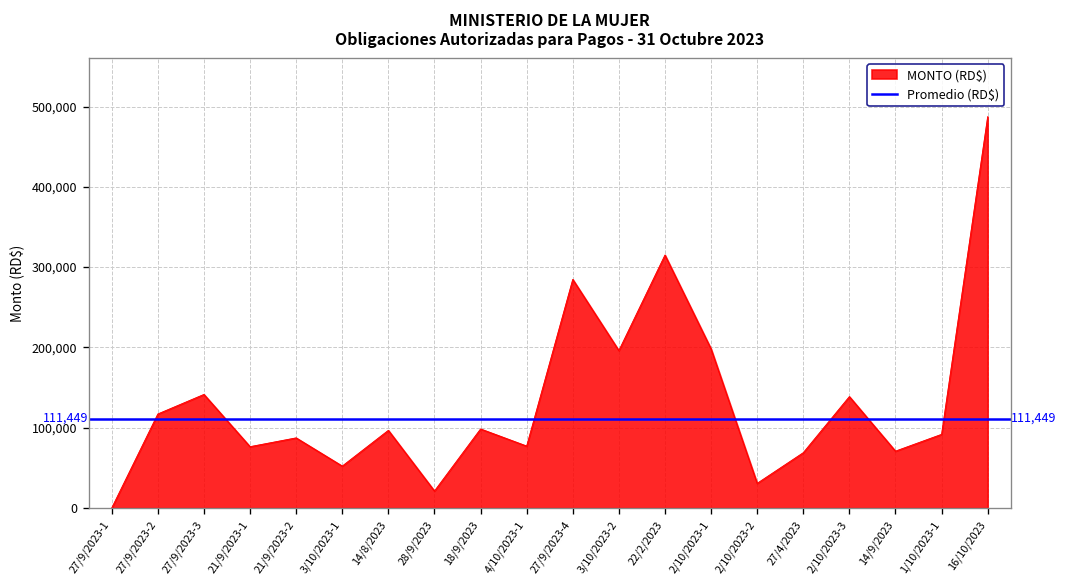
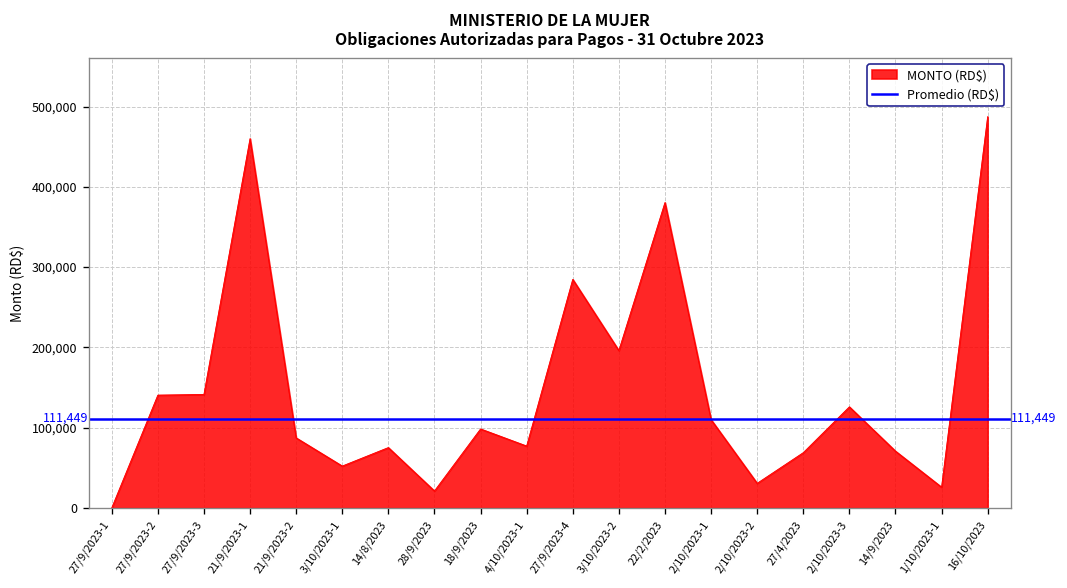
27/9/2023-2: 120,000 -> 140,000
21/9/2023-1: 80,000 -> 460,000
14/8/2023: 100,000 -> 80,000
22/2/2023: 320,000 -> 380,000
2/10/2023-1: 200,000 -> 110,000
2/10/2023-3: 140,000 -> 130,000
1/10/2023-1: 90,000 -> 30,000
